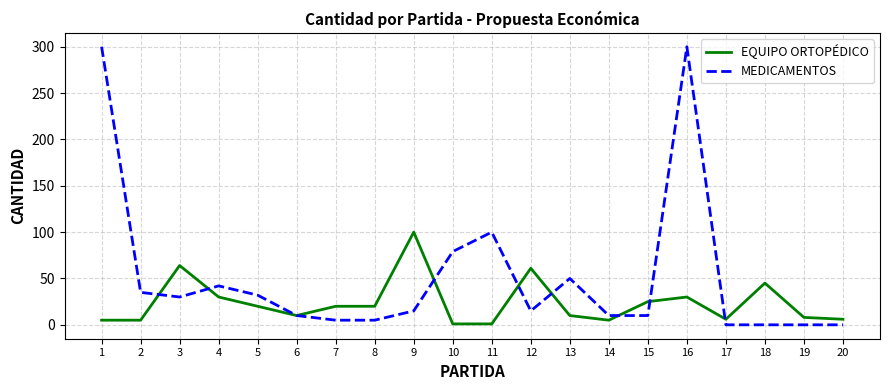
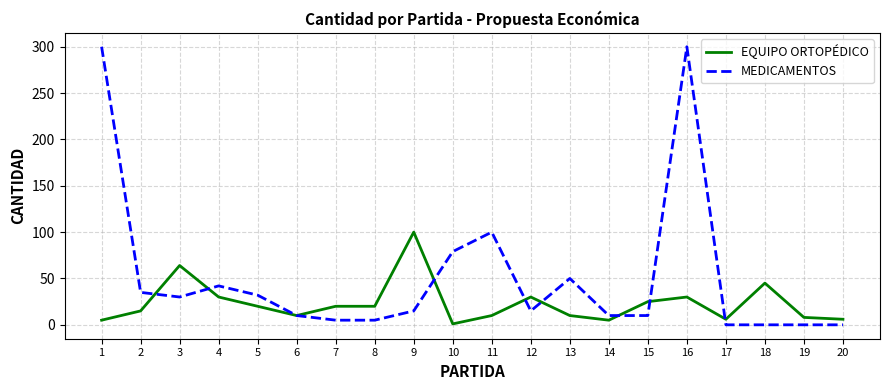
EQUIPO ORTOPÉDICO, 2: 10 -> 20
EQUIPO ORTOPÉDICO, 11: 0 -> 10
EQUIPO ORTOPÉDICO, 12: 60 -> 30
